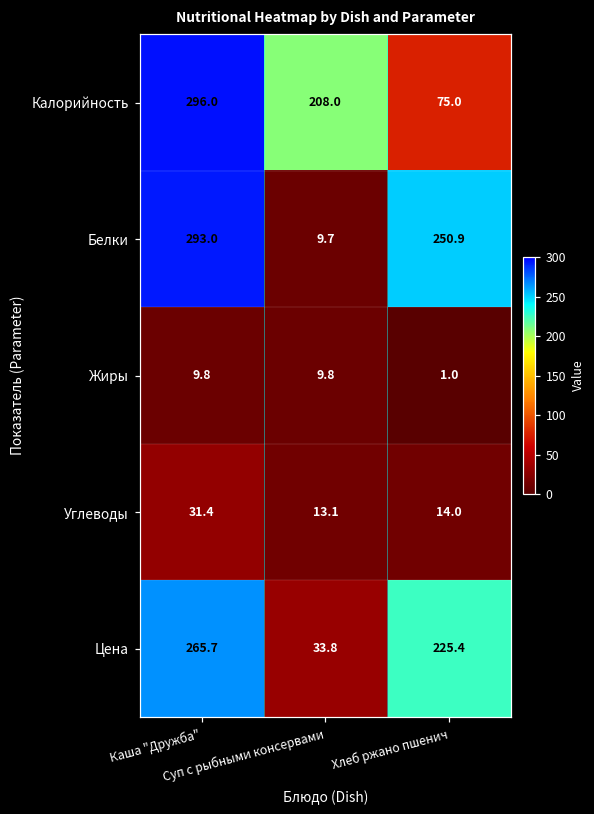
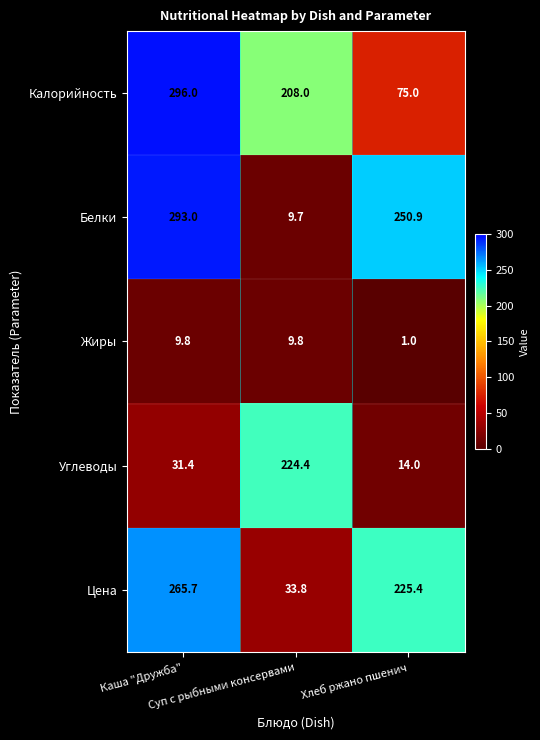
Углеводы, Суп с рыбными консервами: 13.1 -> 224.4
